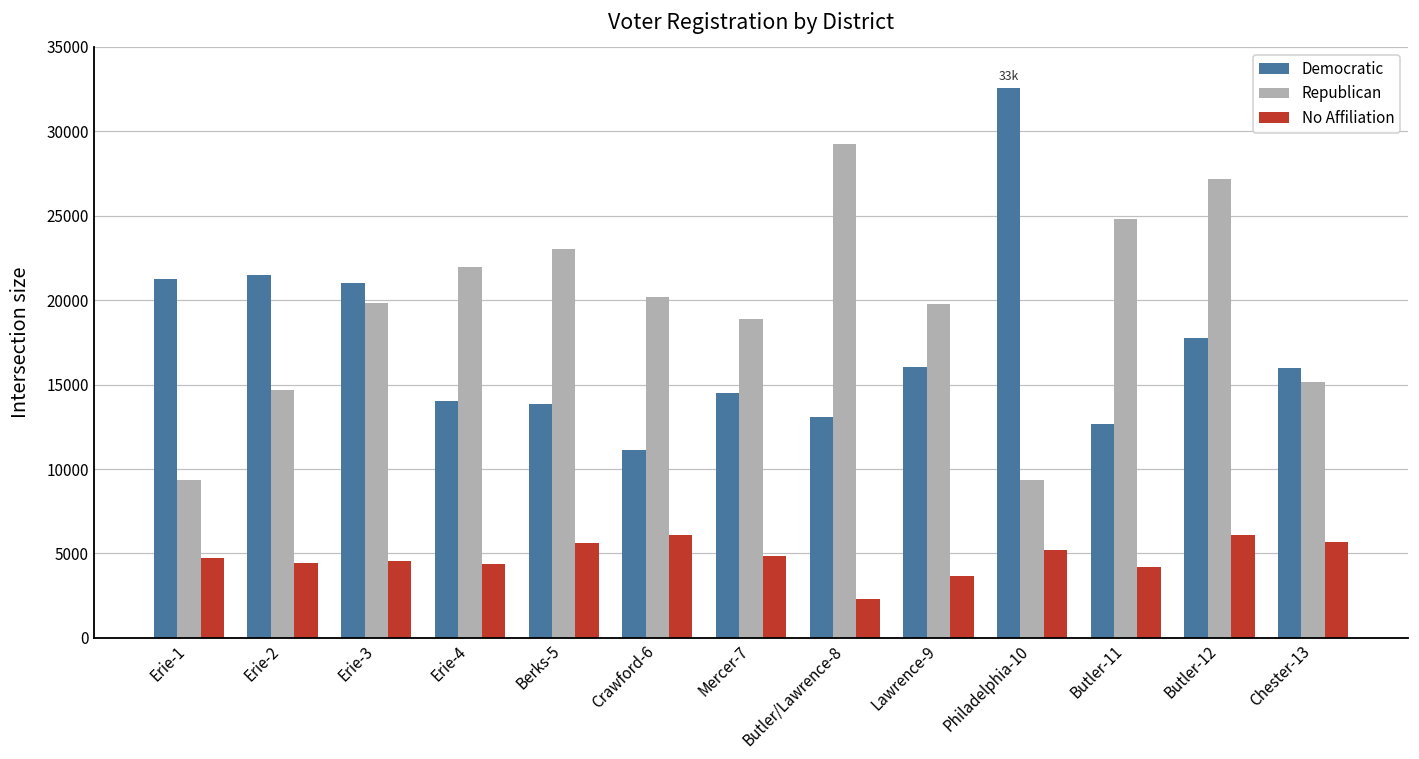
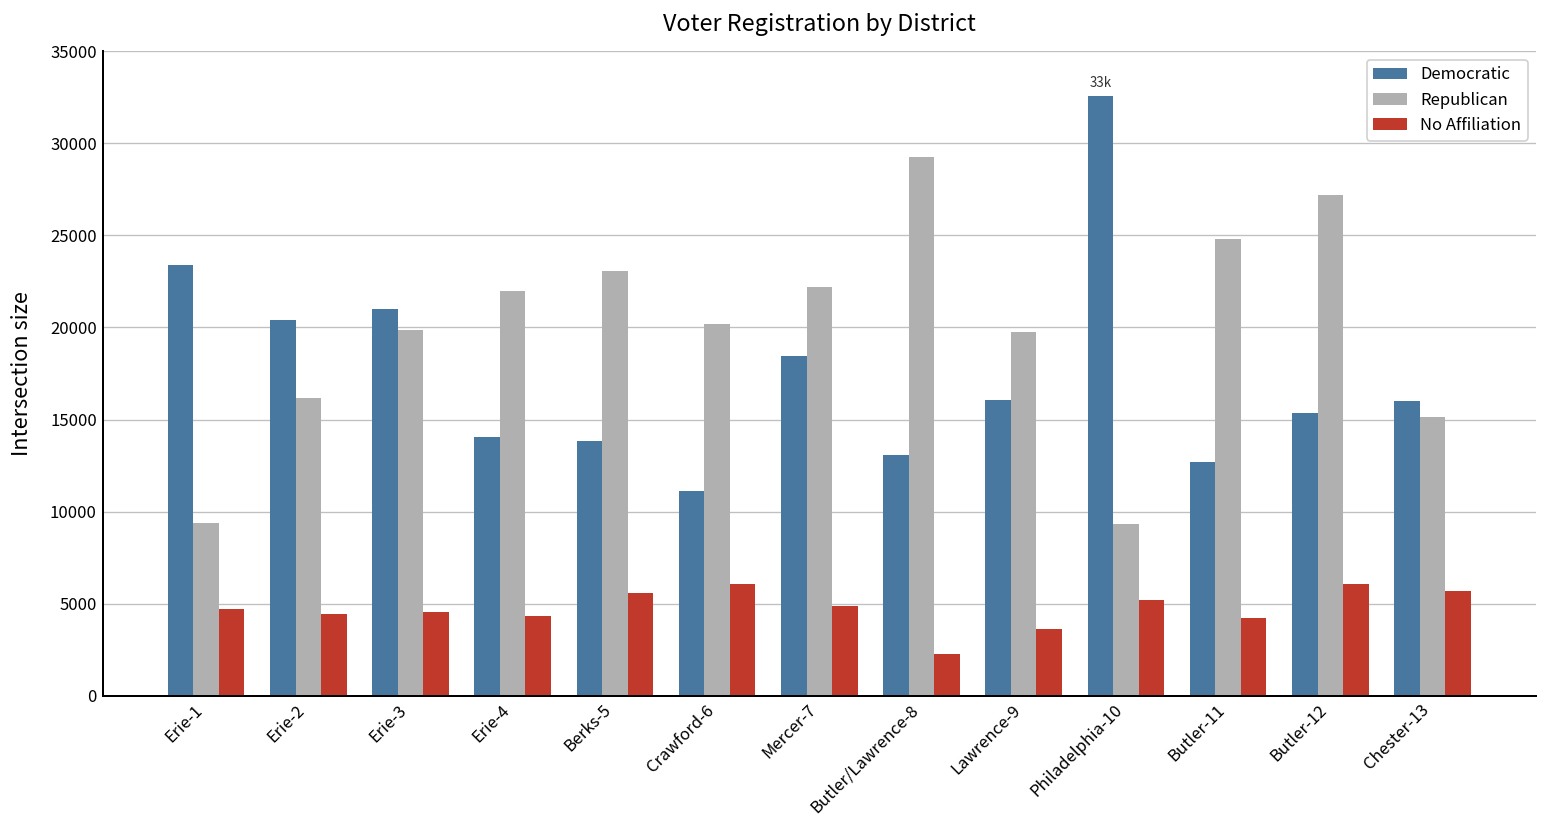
Democratic, Erie-1: 21300 -> 23400
Democratic, Erie-2: 21500 -> 20400
Republican, Erie-2: 14700 -> 16200
Democratic, Mercer-7: 14500 -> 18500
Republican, Mercer-7: 18900 -> 22200
Democratic, Butler-12: 17700 -> 15300
